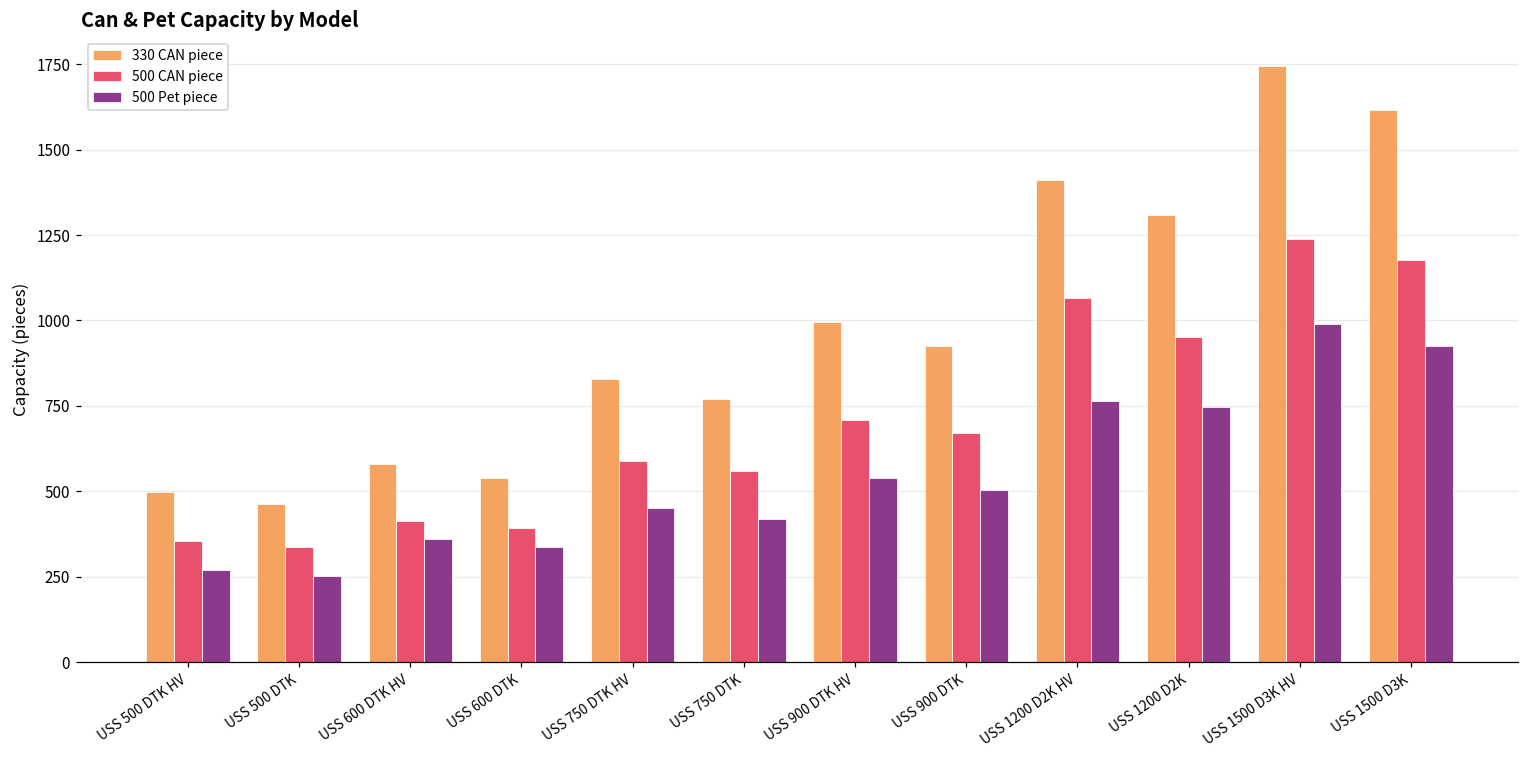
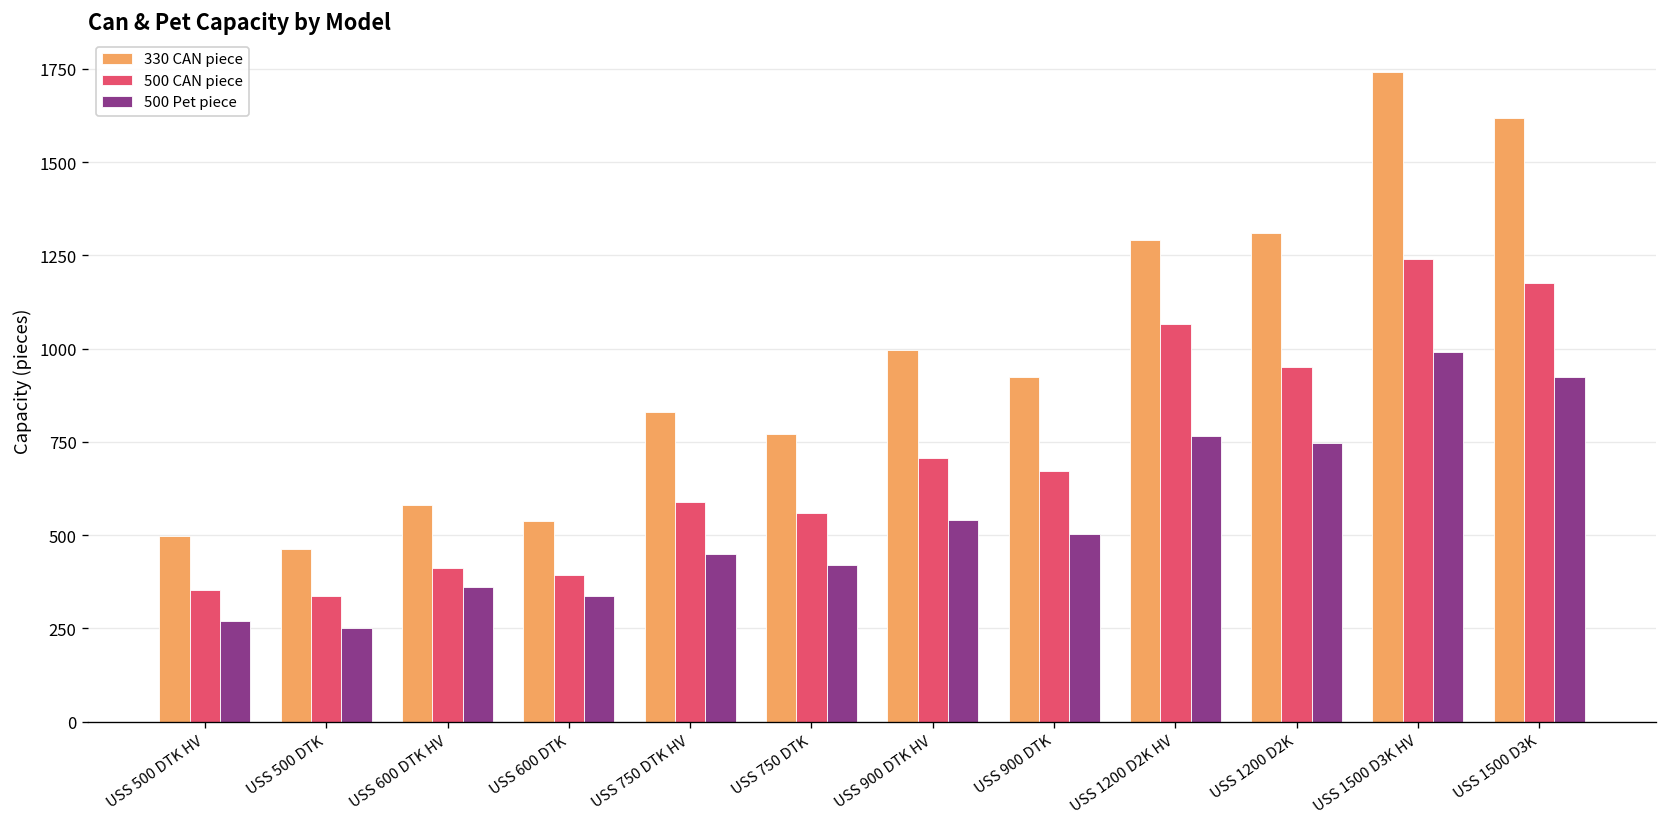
330 CAN piece, USS 1200 D2K HV: 1410 -> 1290
